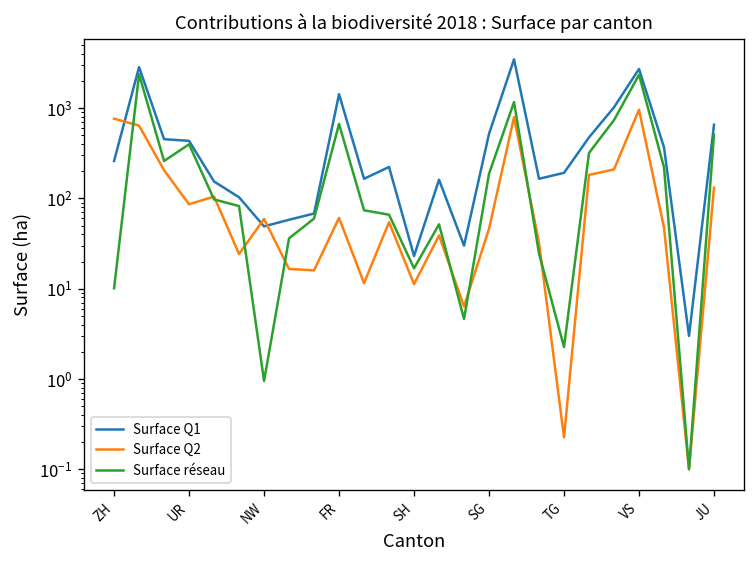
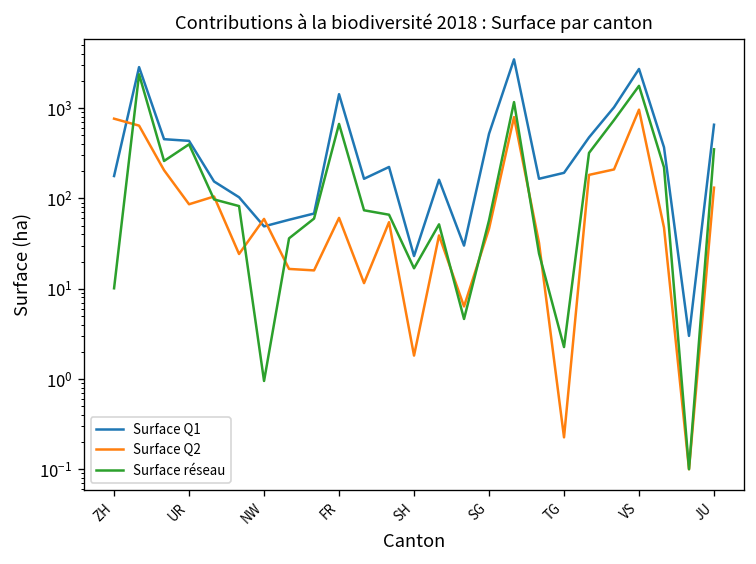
Surface Q1, ZH: 260 -> 180
Surface Q2, SH: 11 -> 1.8
Surface réseau, SG: 190 -> 60
Surface réseau, VS: 2300 -> 1800
Surface réseau, JU: 500 -> 300
